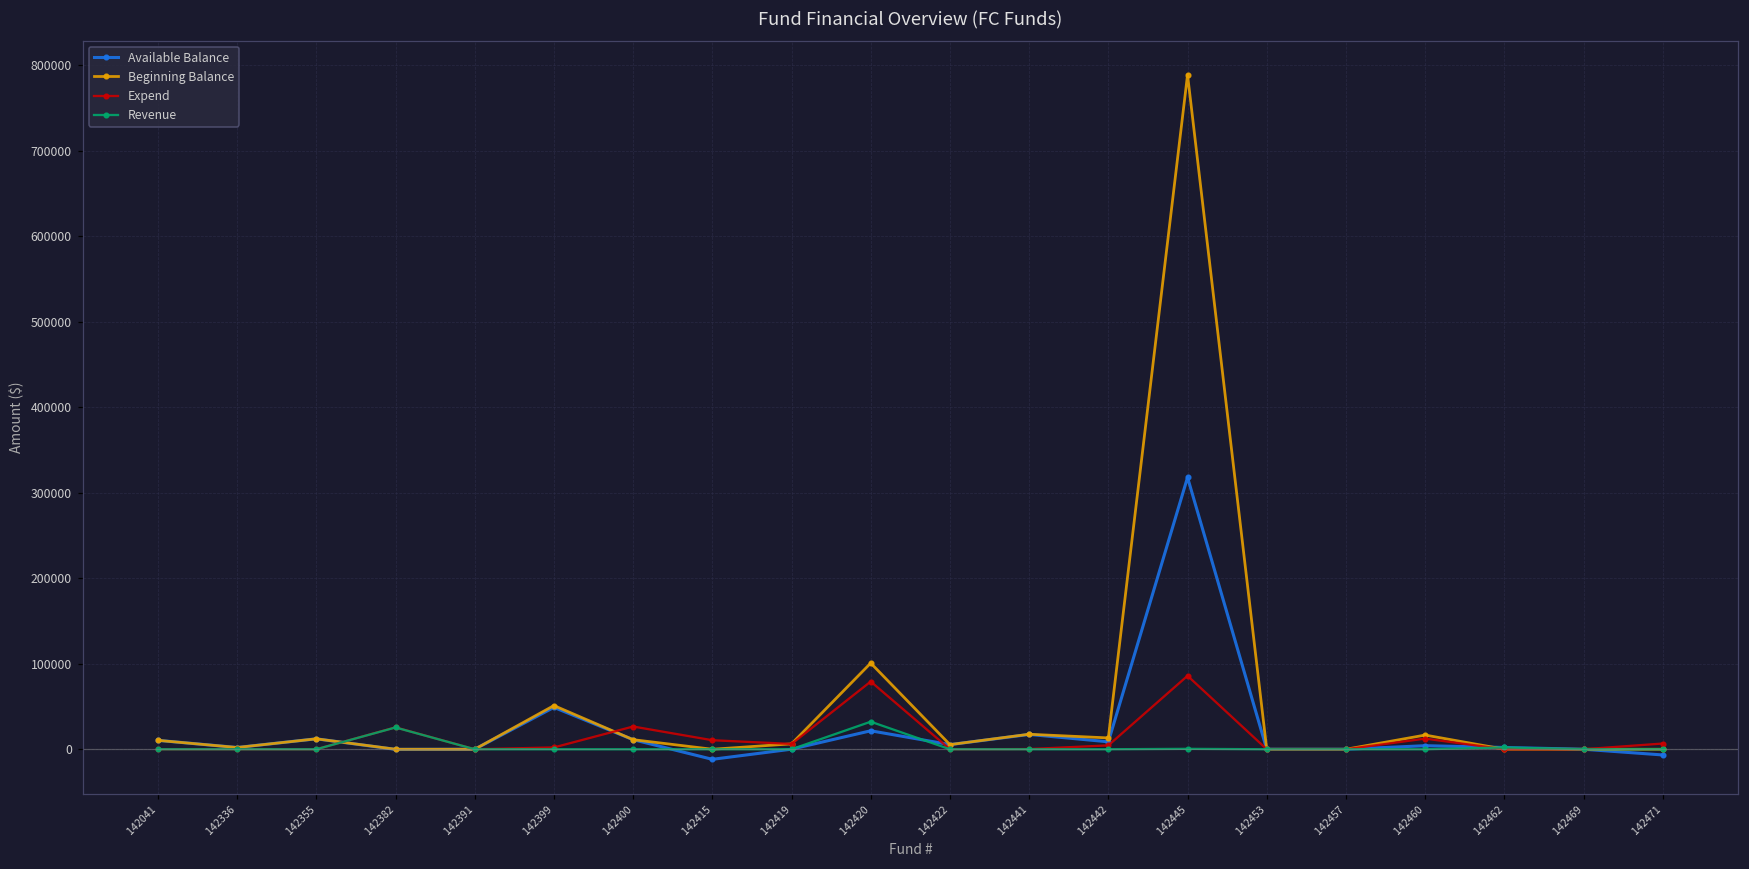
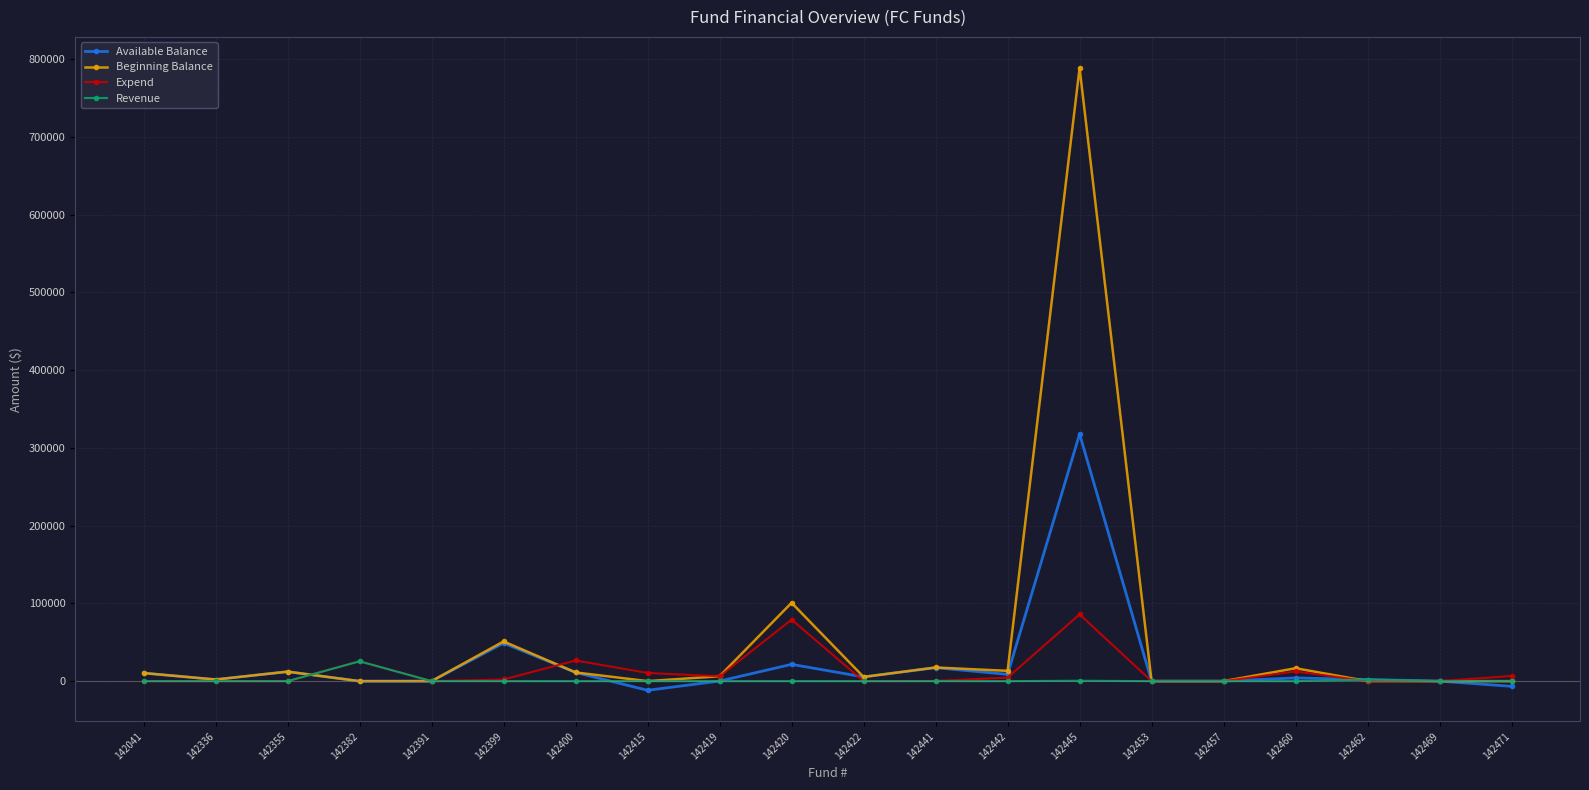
Revenue, 142420: 30000 -> 0
